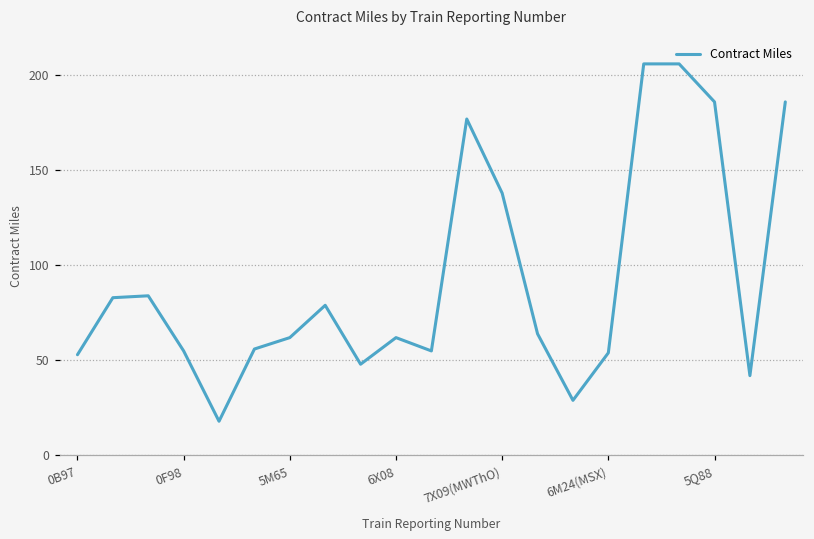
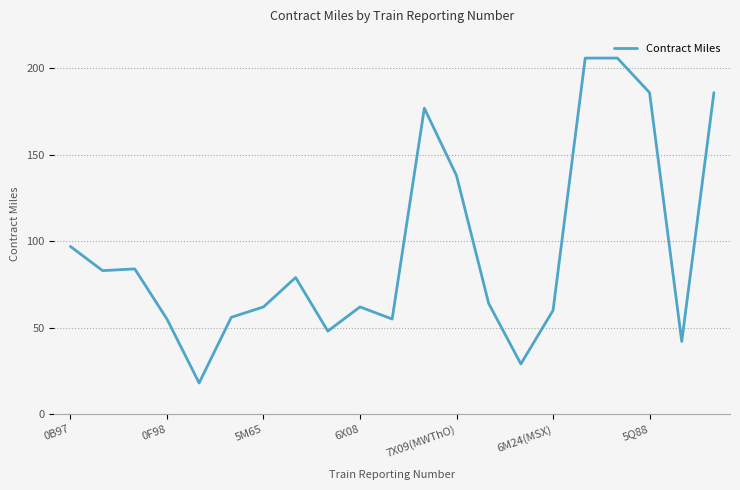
0B97: 53 -> 97
6M24(MSX): 54 -> 60
